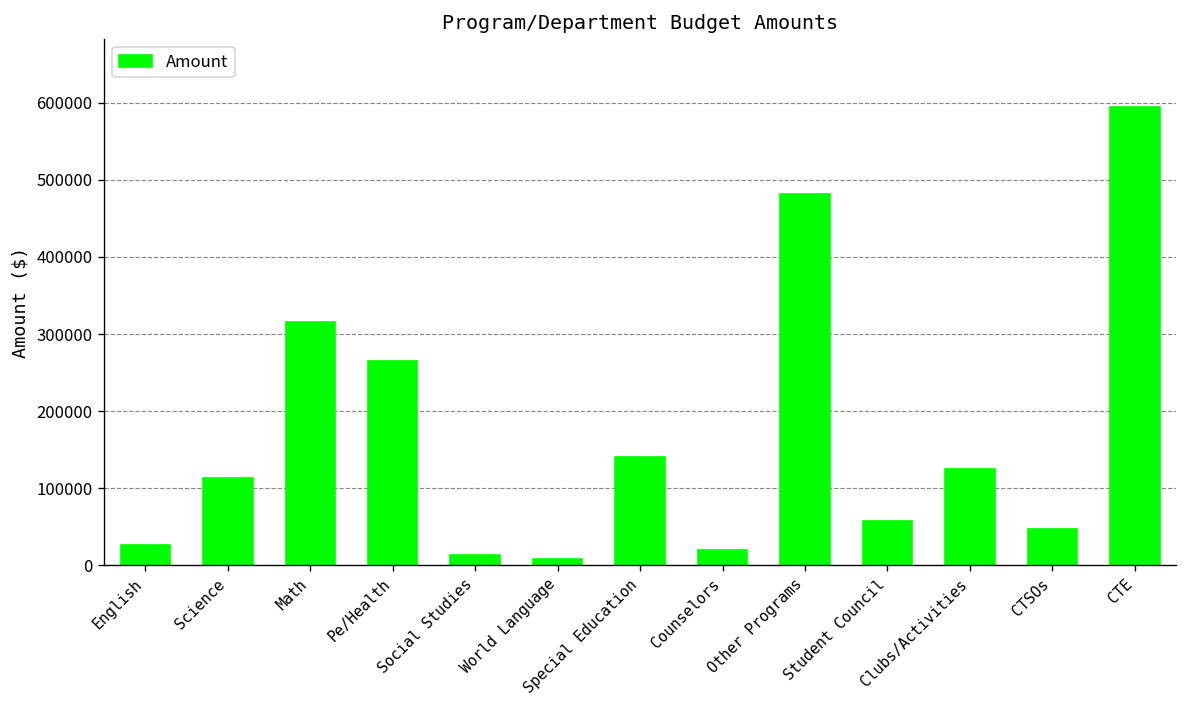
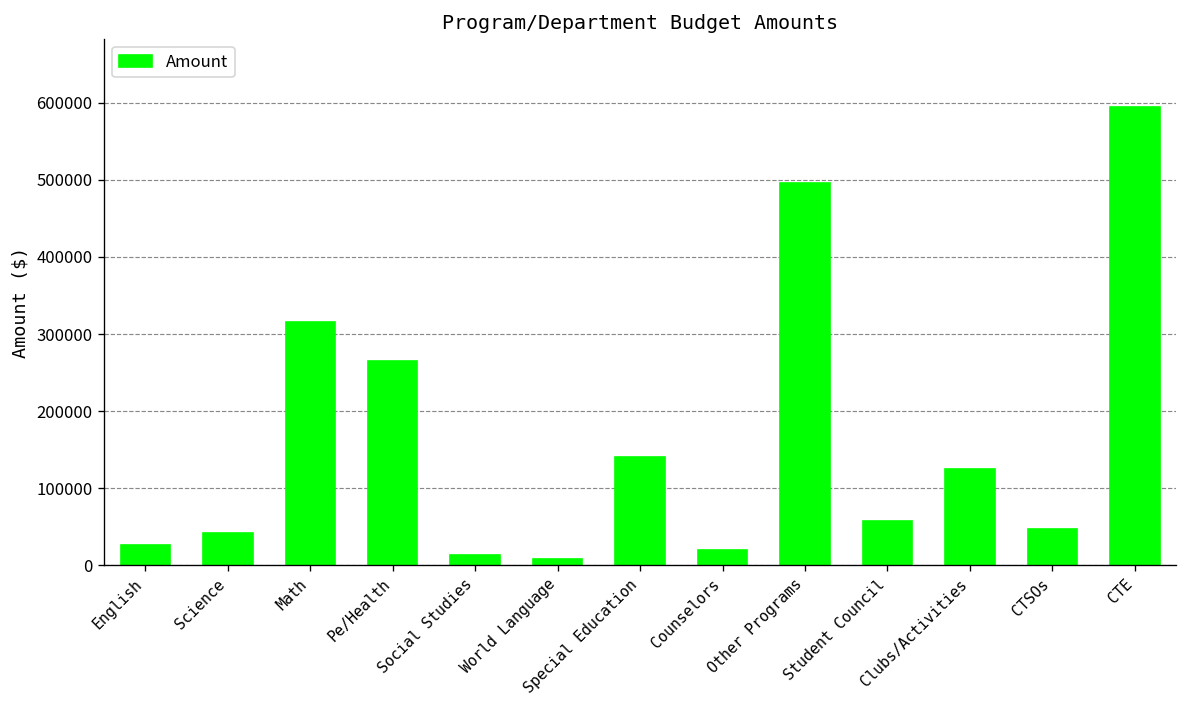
Science: 110000 -> 40000
Other Programs: 480000 -> 500000
